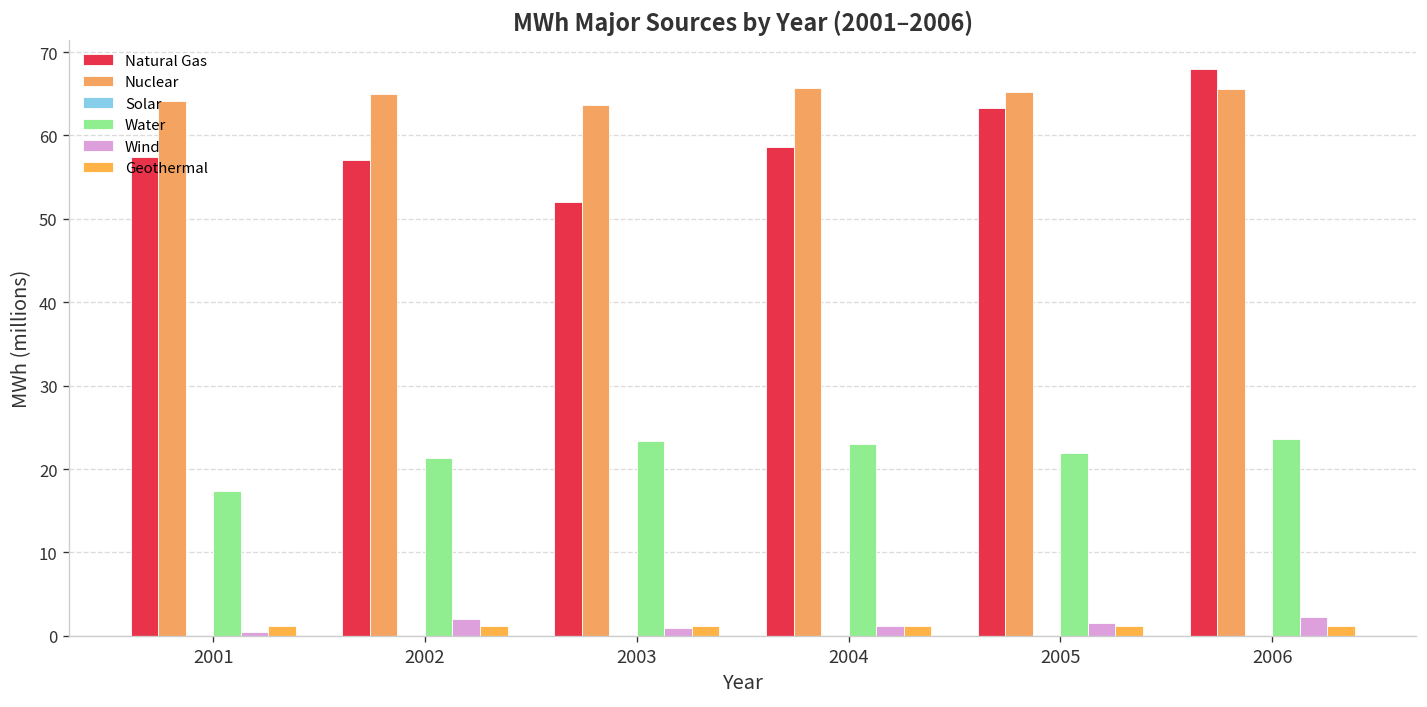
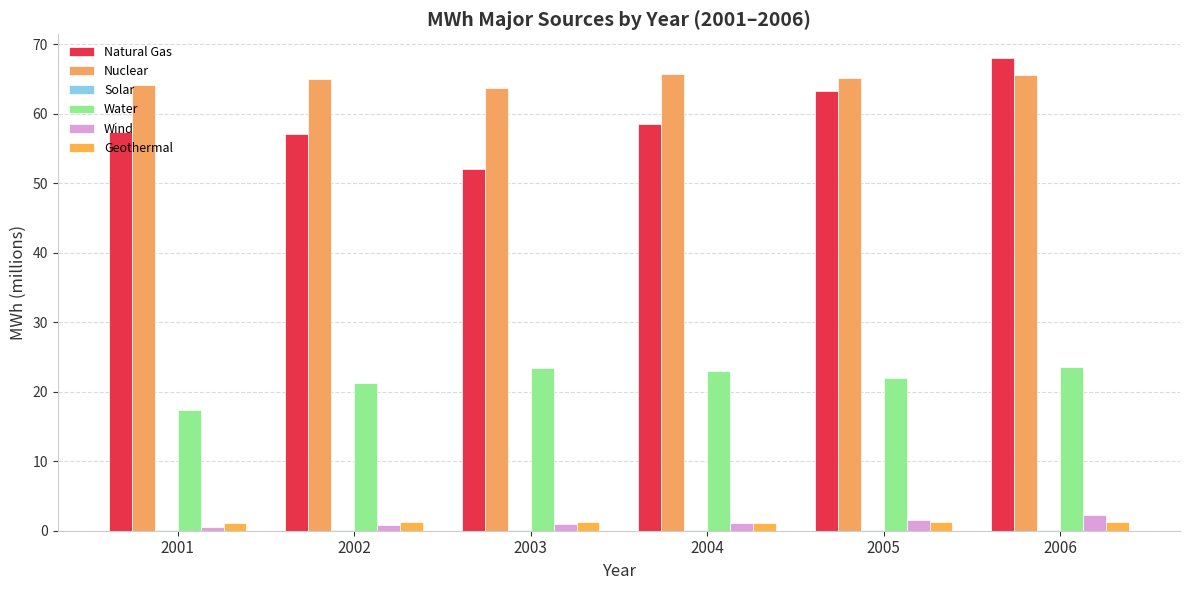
Wind, 2002: 2 -> 1
